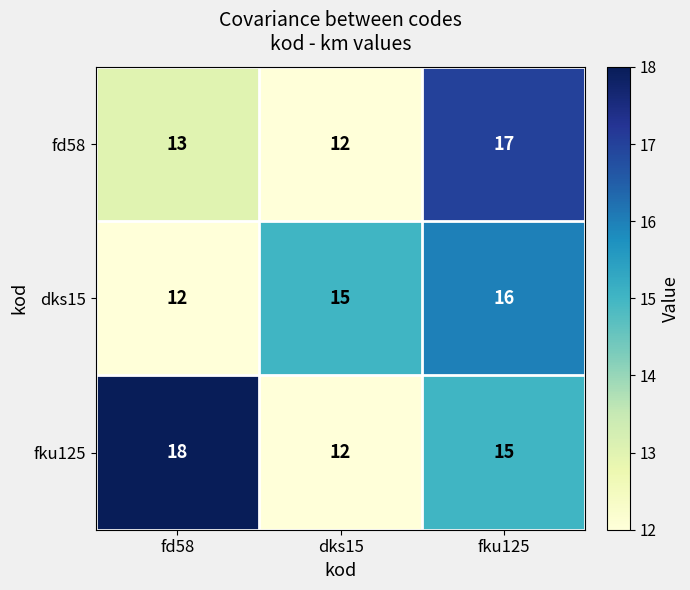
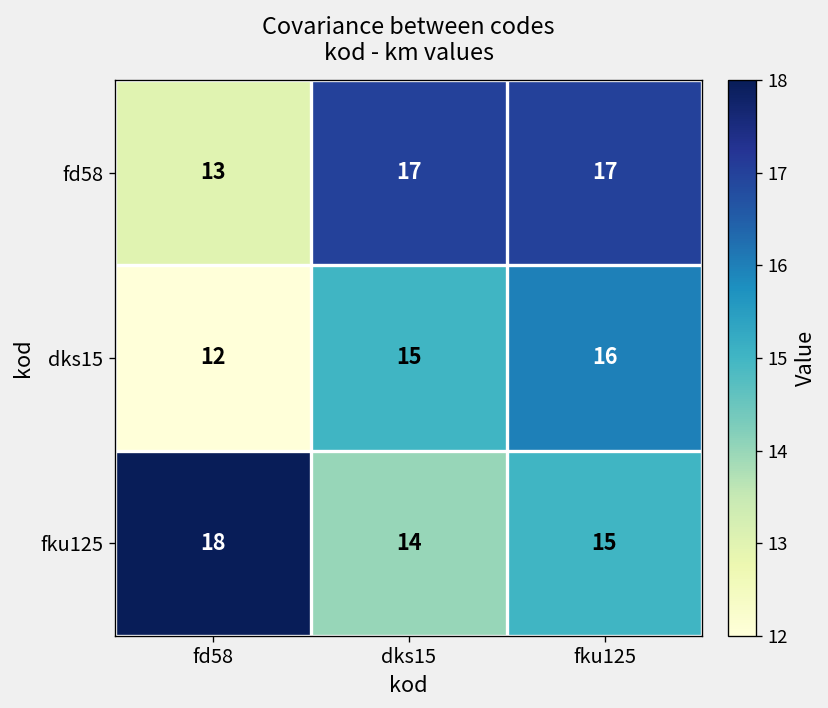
fd58, dks15: 12 -> 17
fku125, dks15: 12 -> 14
